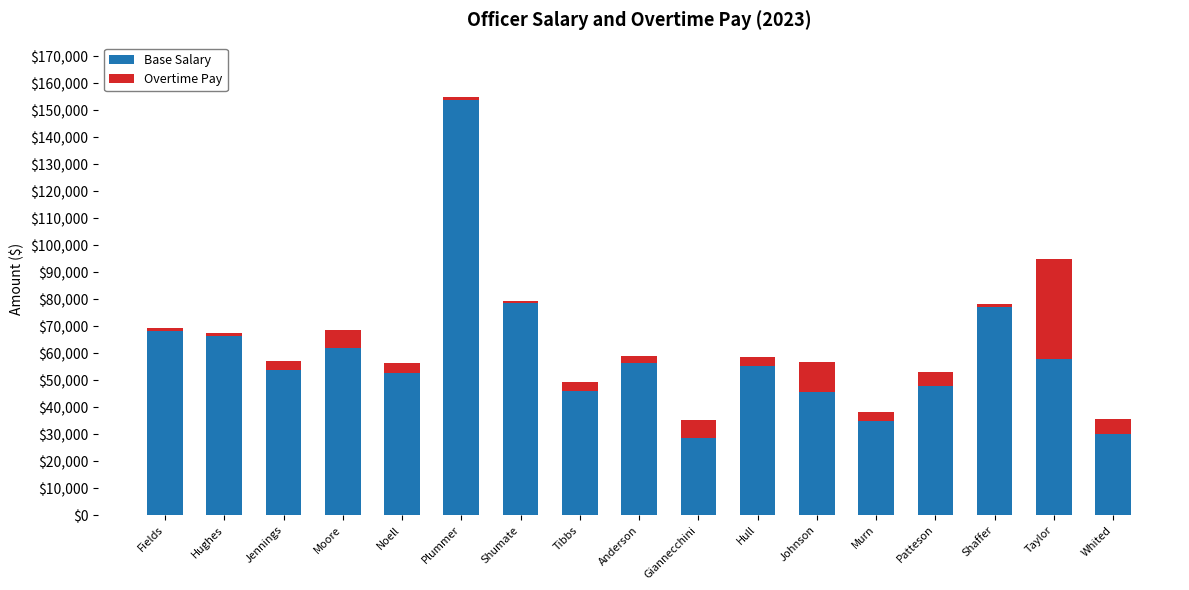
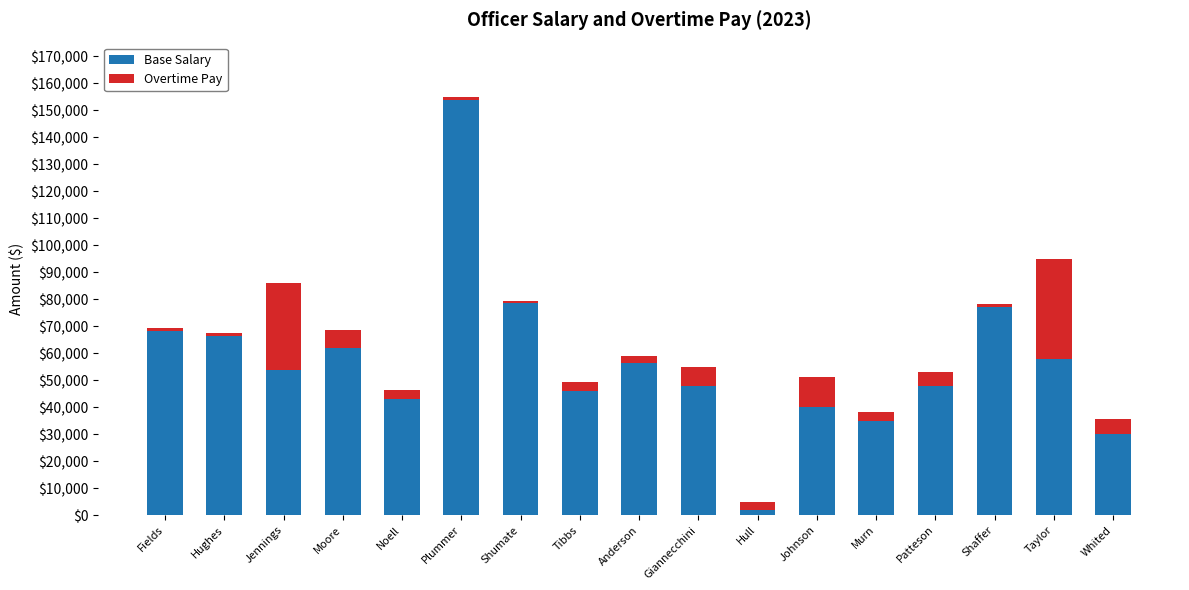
Overtime Pay, Jennings: $3,000 -> $32,000
Base Salary, Noell: $53,000 -> $43,000
Base Salary, Giannecchini: $28,000 -> $48,000
Base Salary, Hull: $55,000 -> $2,000
Base Salary, Johnson: $46,000 -> $40,000
